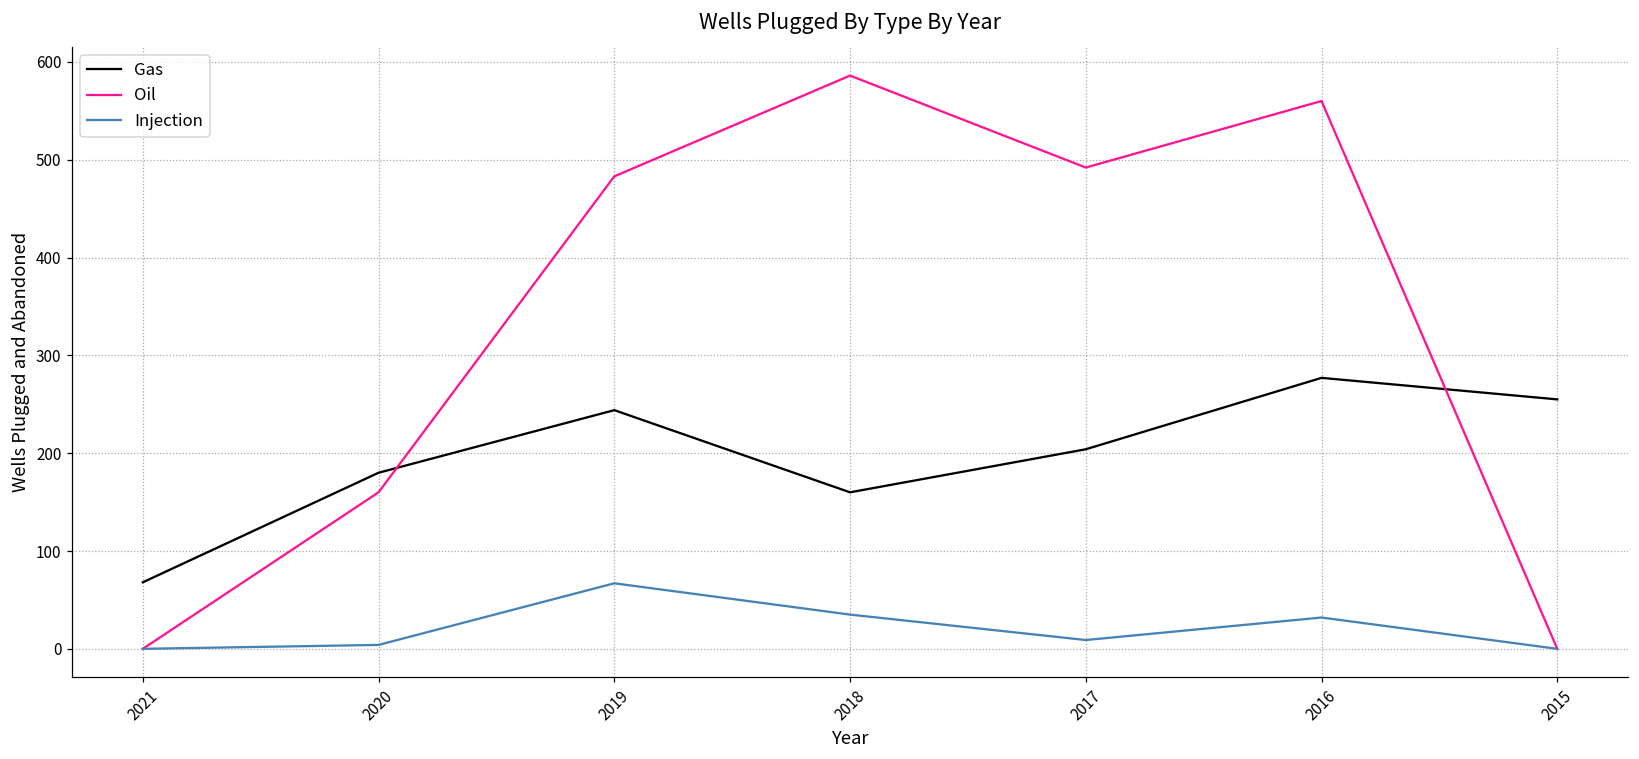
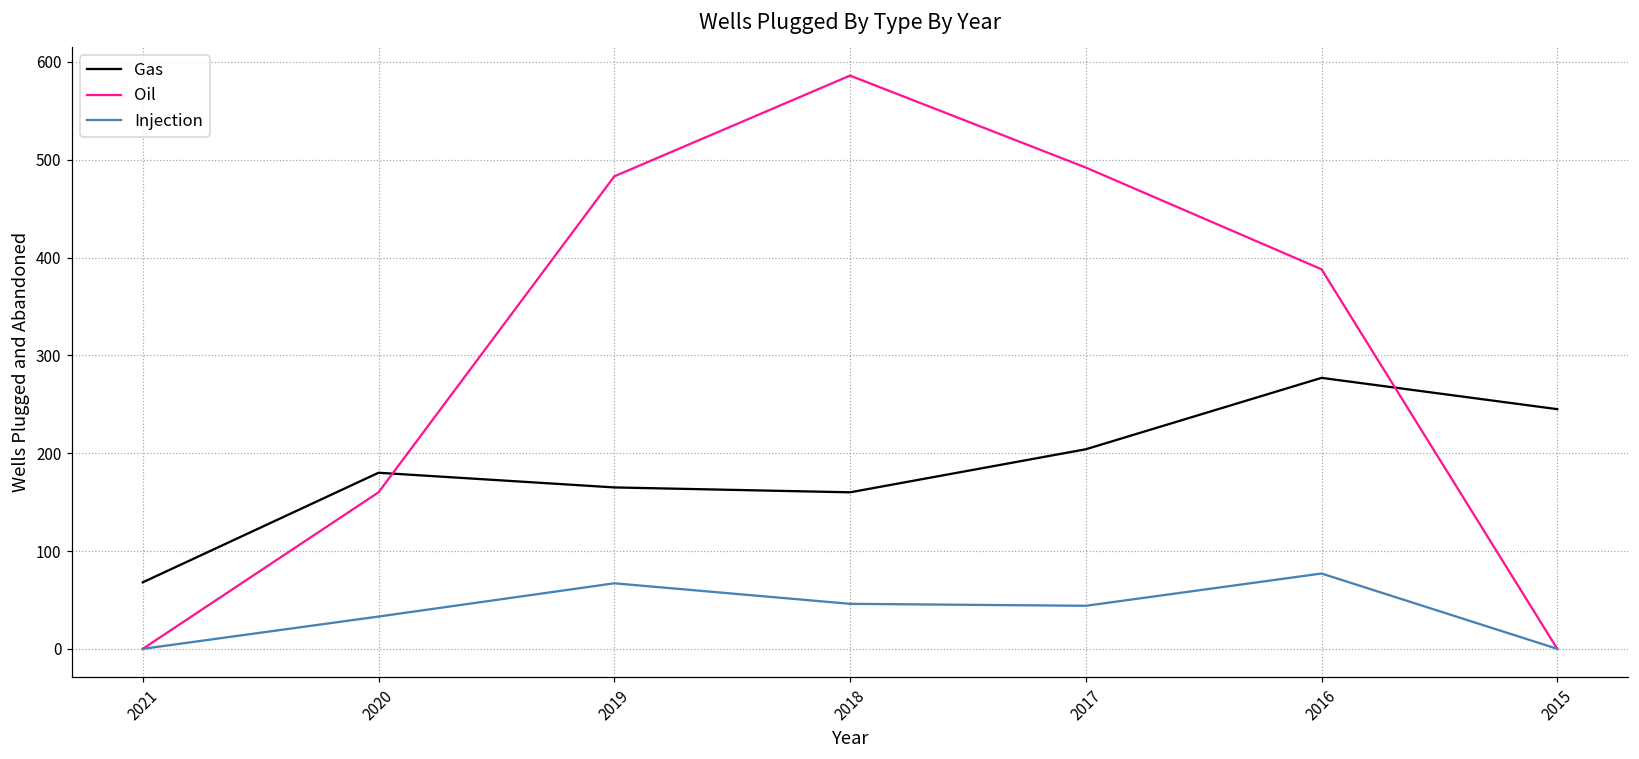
Injection, 2020: 0 -> 30
Gas, 2019: 240 -> 170
Injection, 2018: 40 -> 50
Injection, 2017: 10 -> 40
Oil, 2016: 560 -> 390
Injection, 2016: 30 -> 80
Gas, 2015: 260 -> 250
